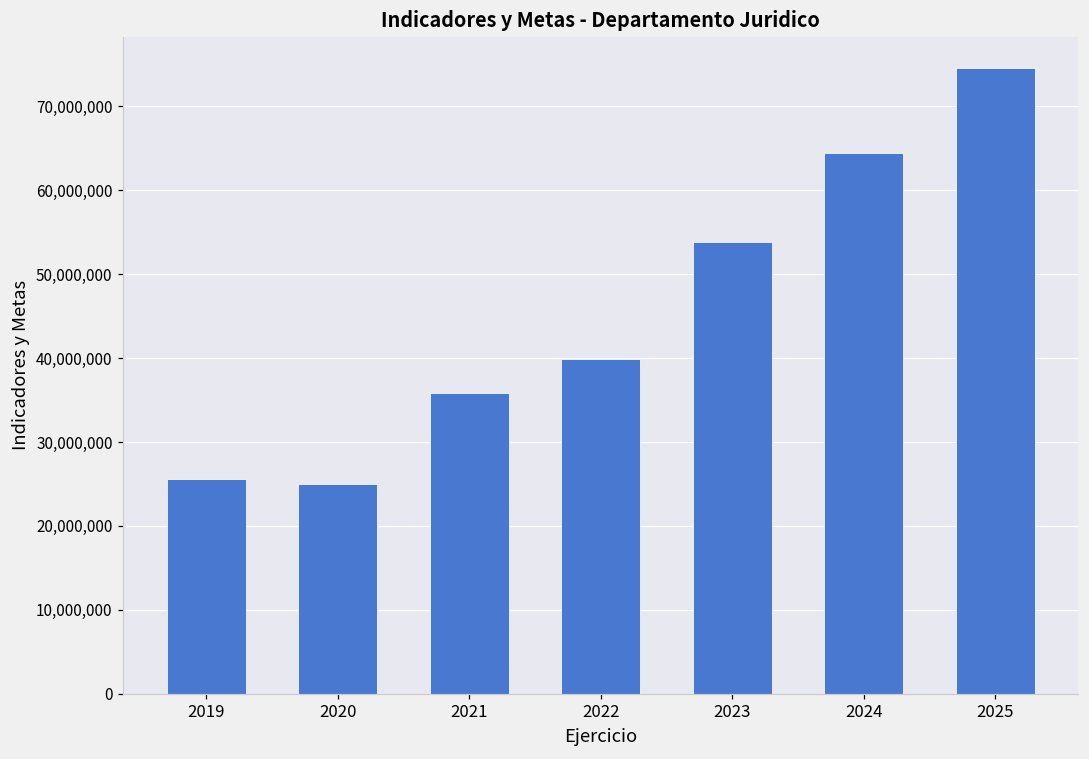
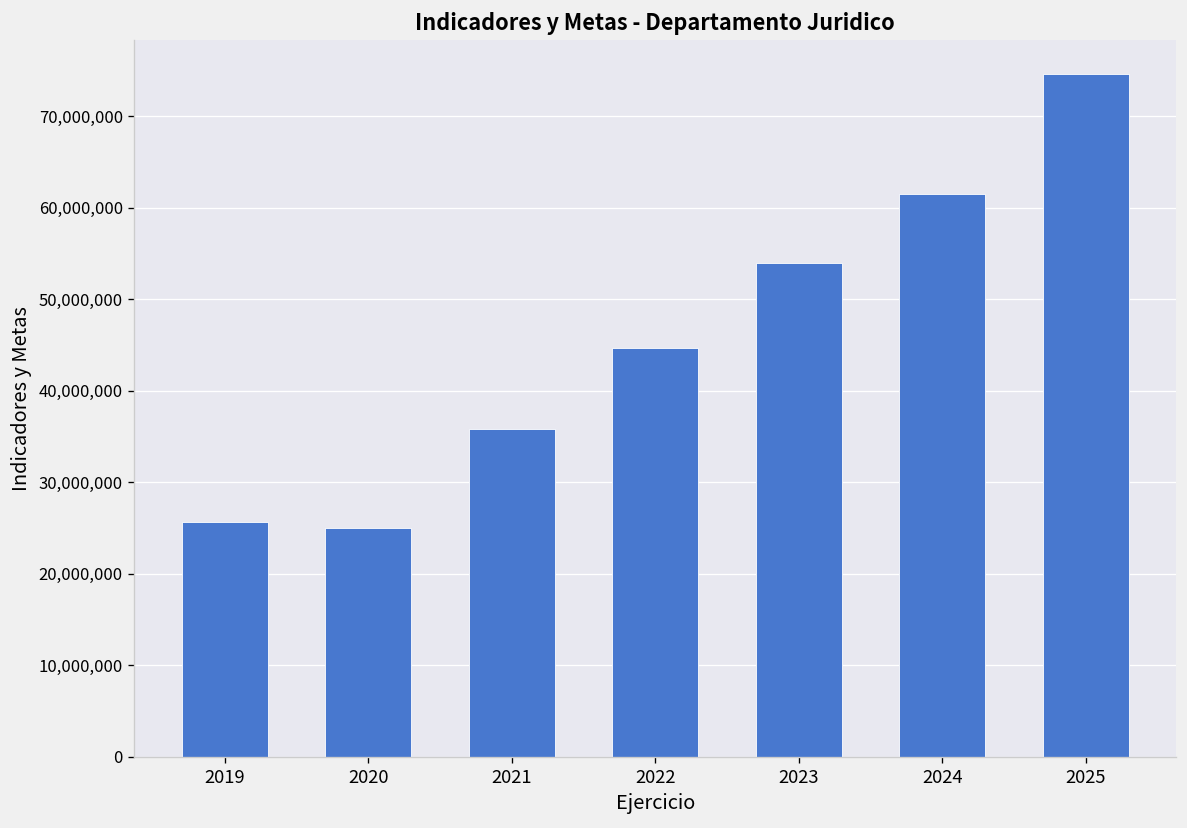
2022: 40,000,000 -> 45,000,000
2024: 64,000,000 -> 62,000,000
